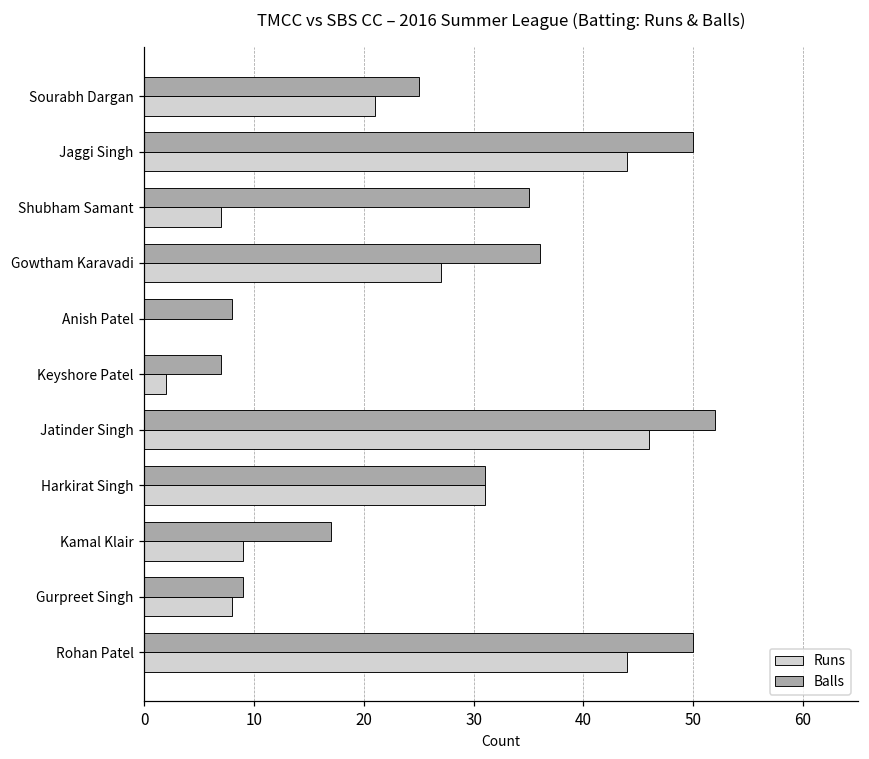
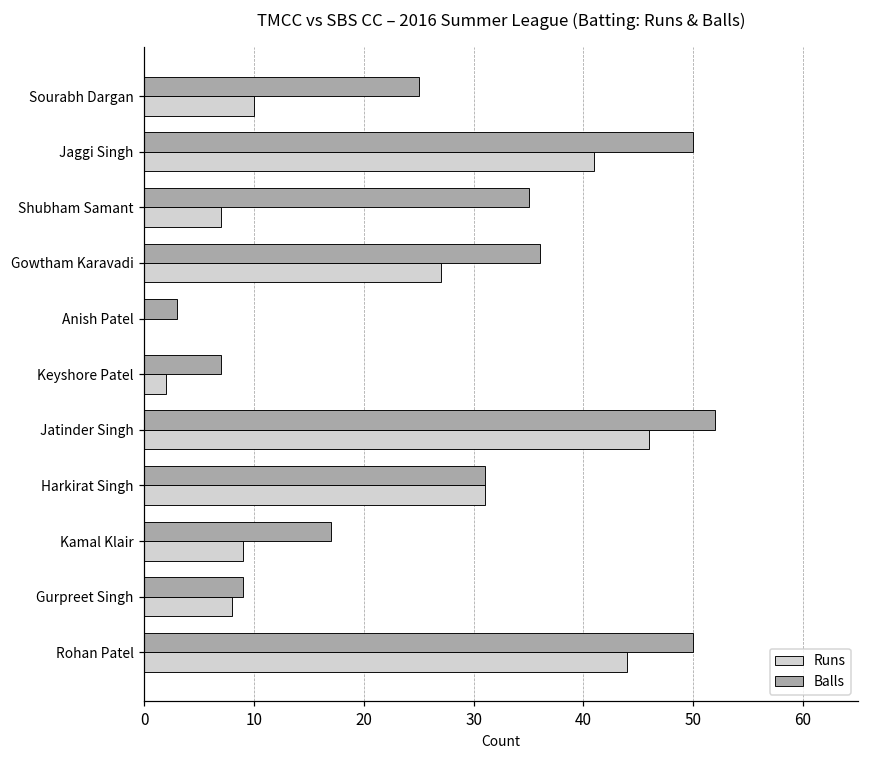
Runs, Sourabh Dargan: 21 -> 10
Runs, Jaggi Singh: 44 -> 41
Balls, Anish Patel: 8 -> 3
